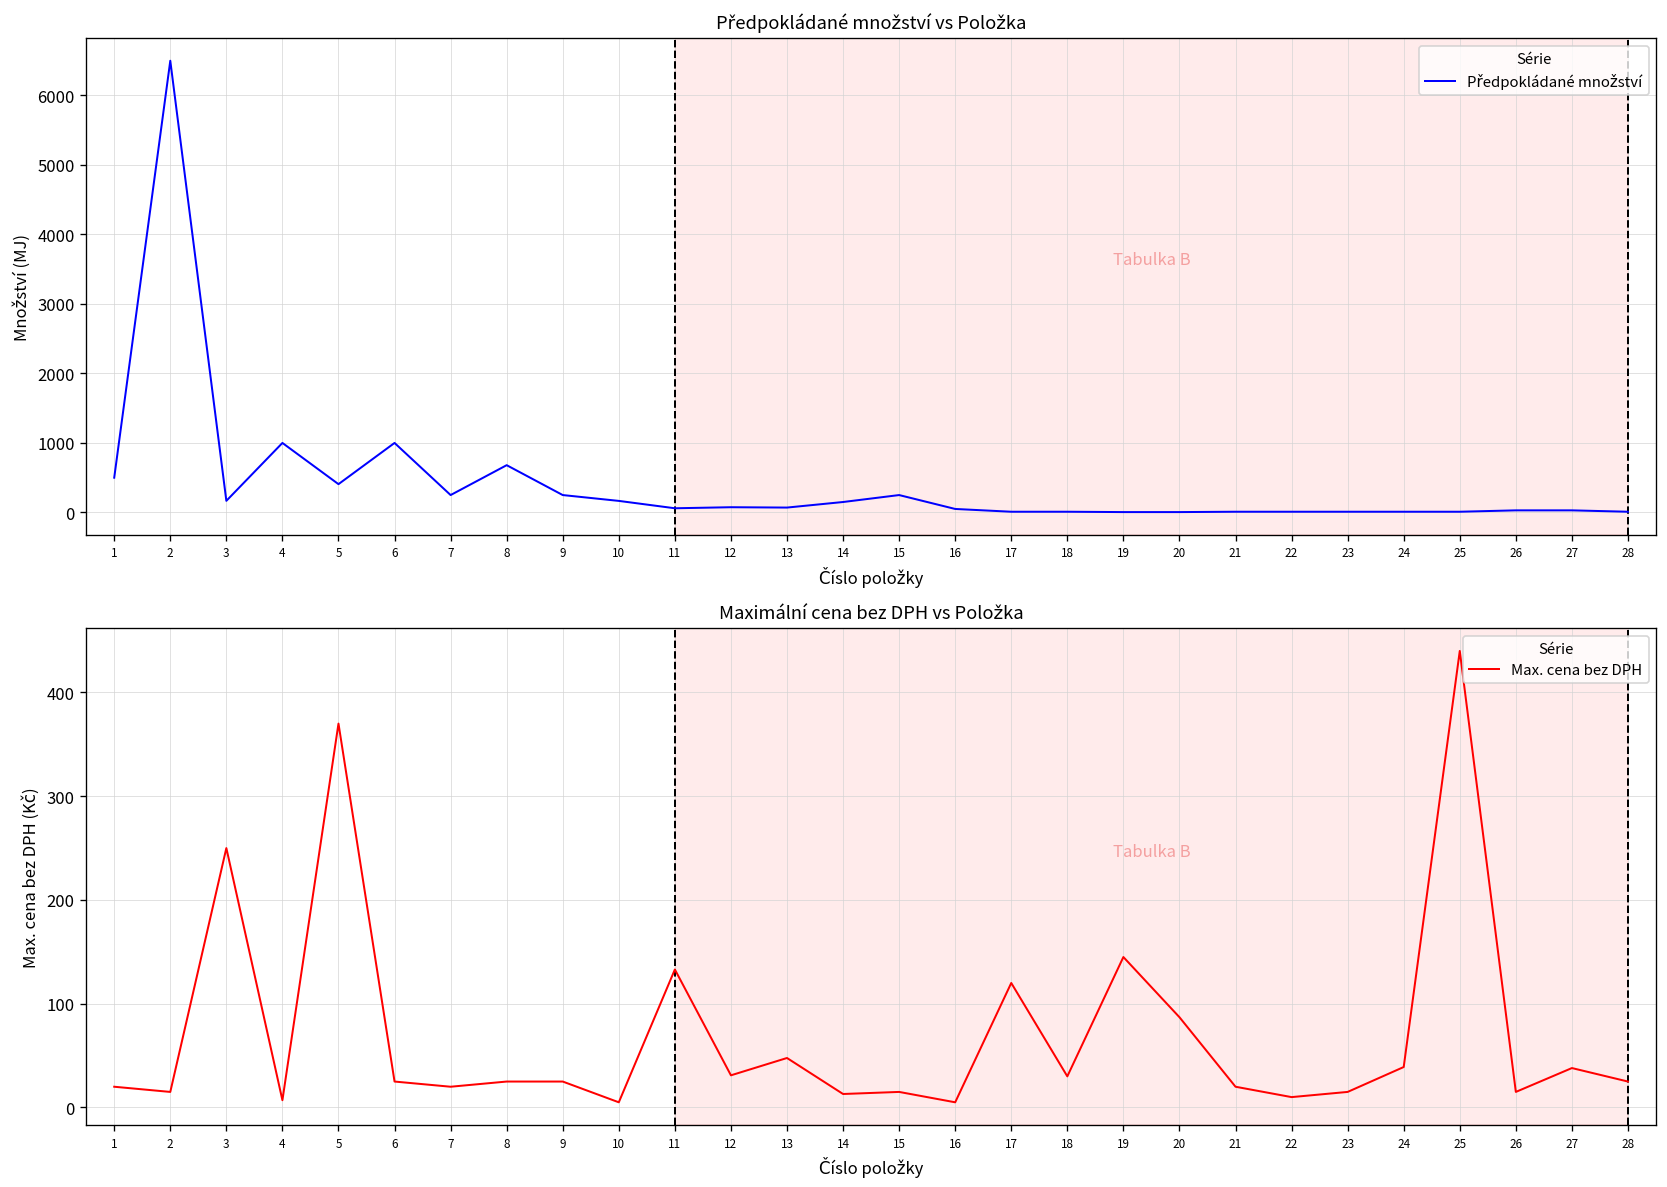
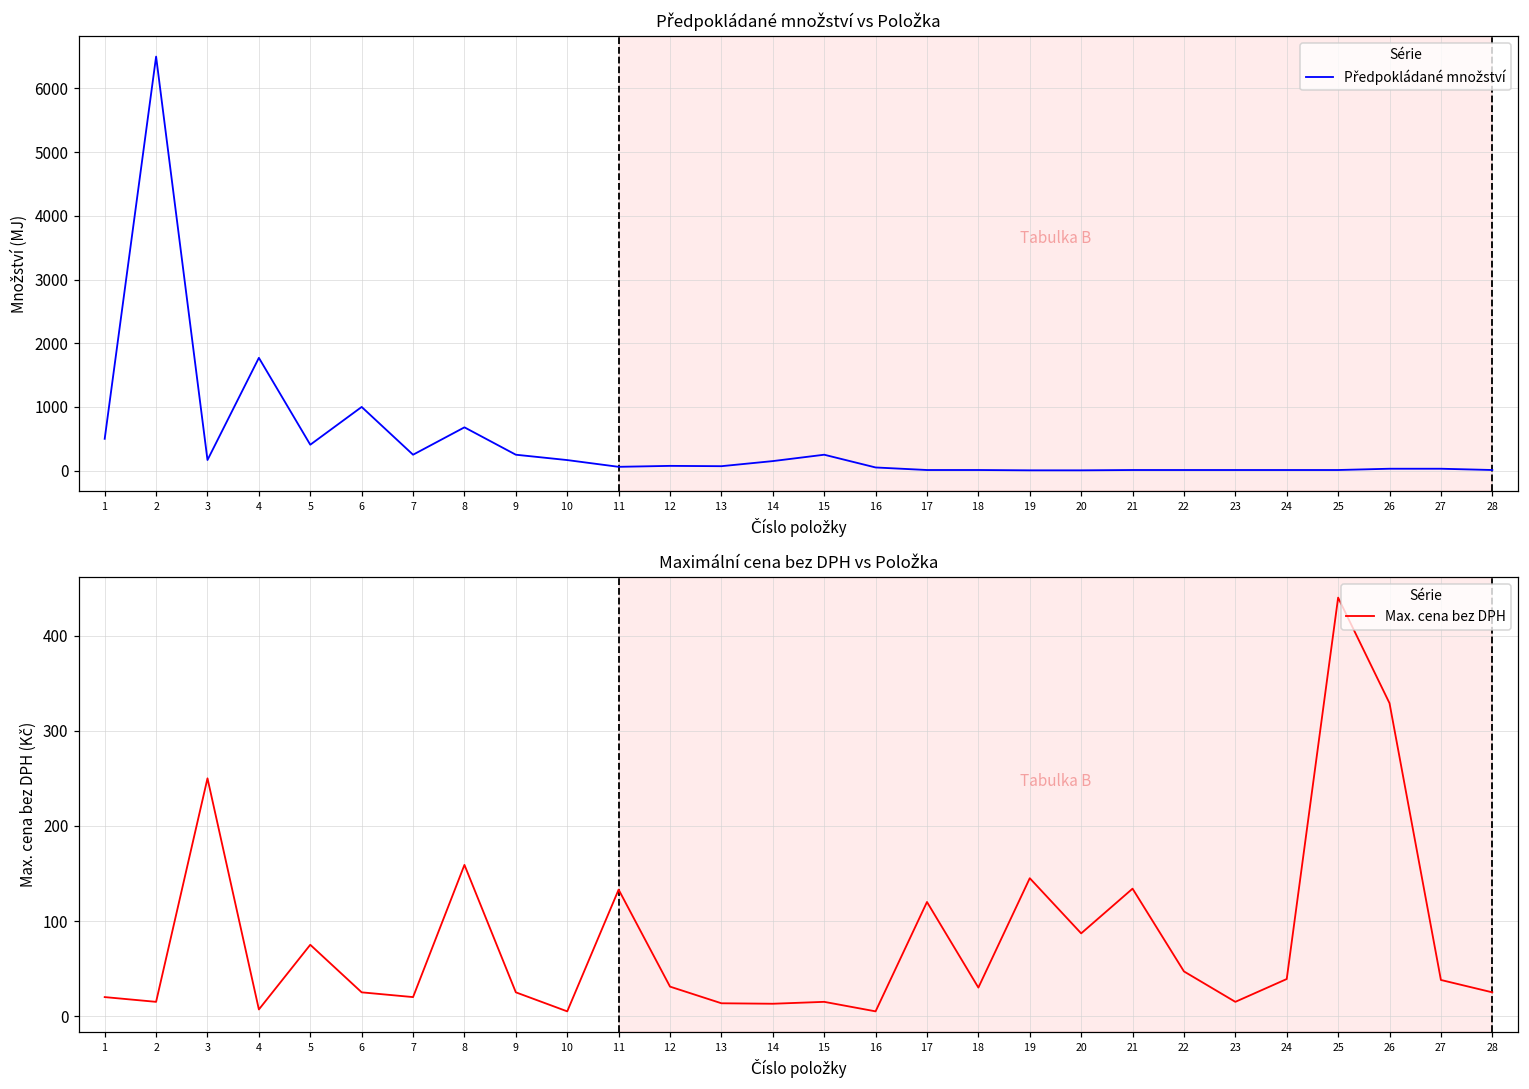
Předpokládané množství vs Položka, 4: 1000 -> 1800
Maximální cena bez DPH vs Položka, 5: 370 -> 80
Maximální cena bez DPH vs Položka, 8: 30 -> 160
Maximální cena bez DPH vs Položka, 13: 50 -> 10
Maximální cena bez DPH vs Položka, 21: 20 -> 130
Maximální cena bez DPH vs Položka, 22: 10 -> 50
Maximální cena bez DPH vs Položka, 26: 20 -> 330
